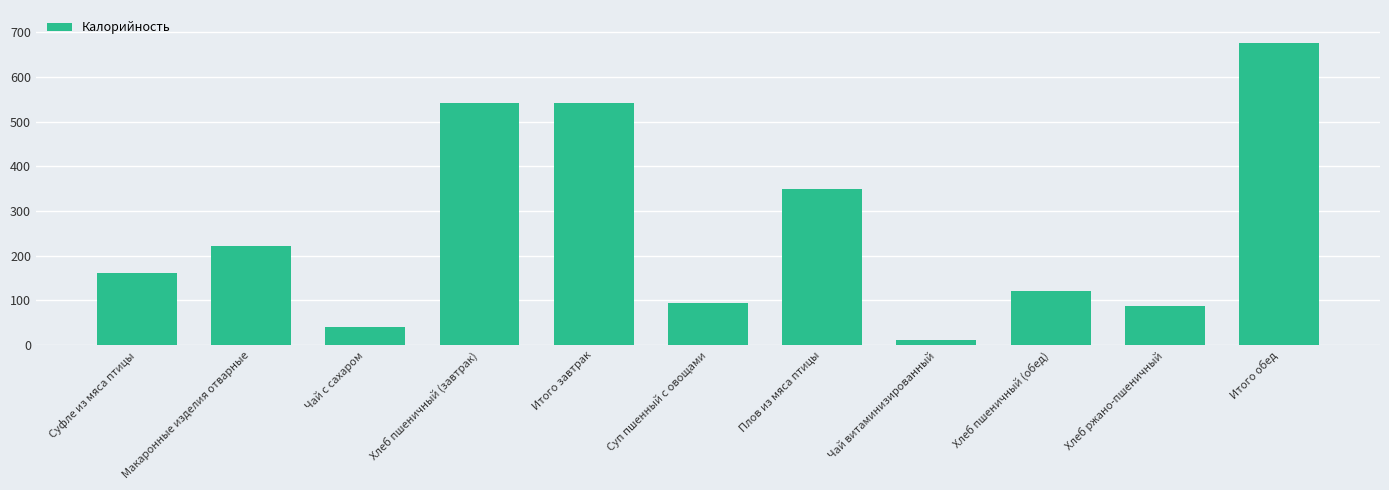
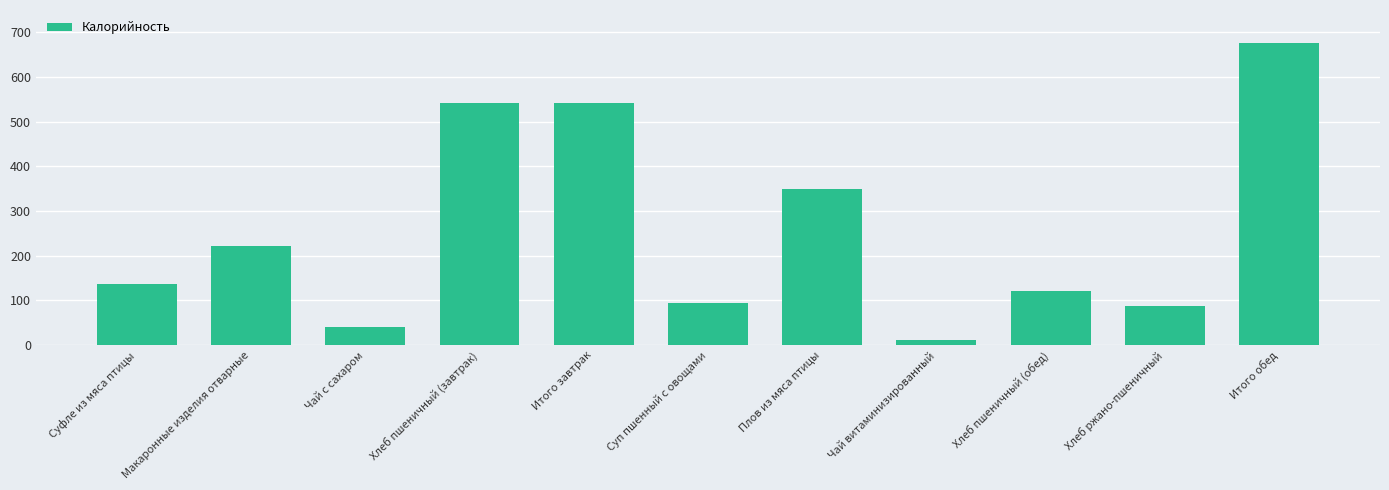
Суфле из мяса птицы: 160 -> 140
